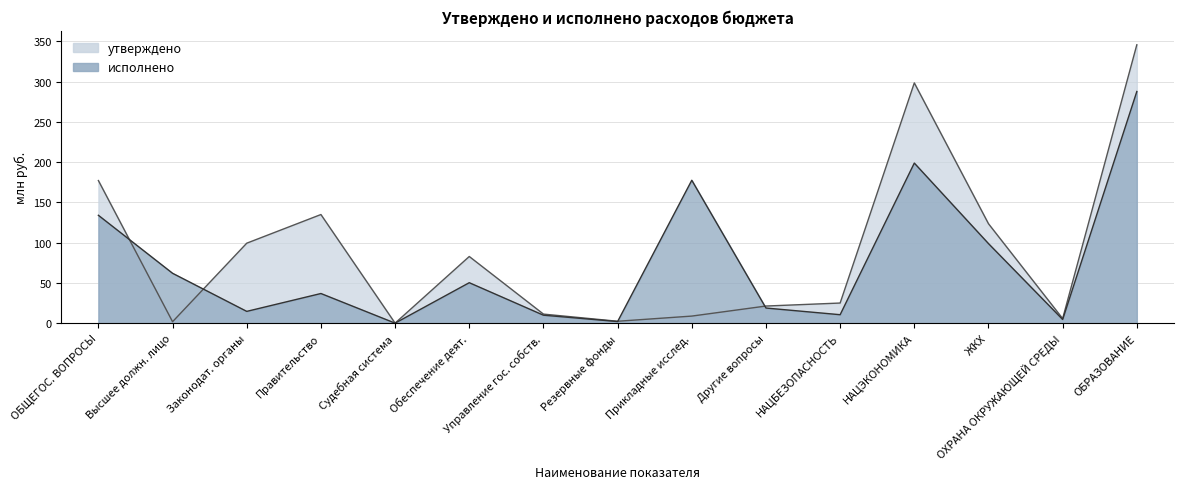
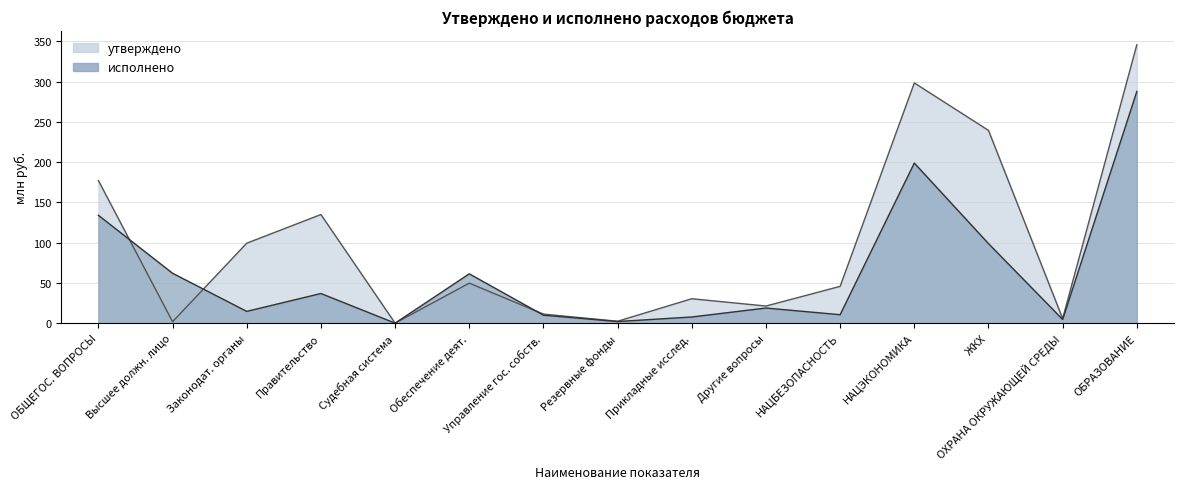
утверждено, Обеспечение деят.: 80 -> 50
исполнено, Обеспечение деят.: 50 -> 60
утверждено, Прикладные исслед.: 10 -> 30
исполнено, Прикладные исслед.: 180 -> 10
утверждено, НАЦБЕЗОПАСНОСТЬ: 20 -> 50
утверждено, ЖКХ: 120 -> 240
